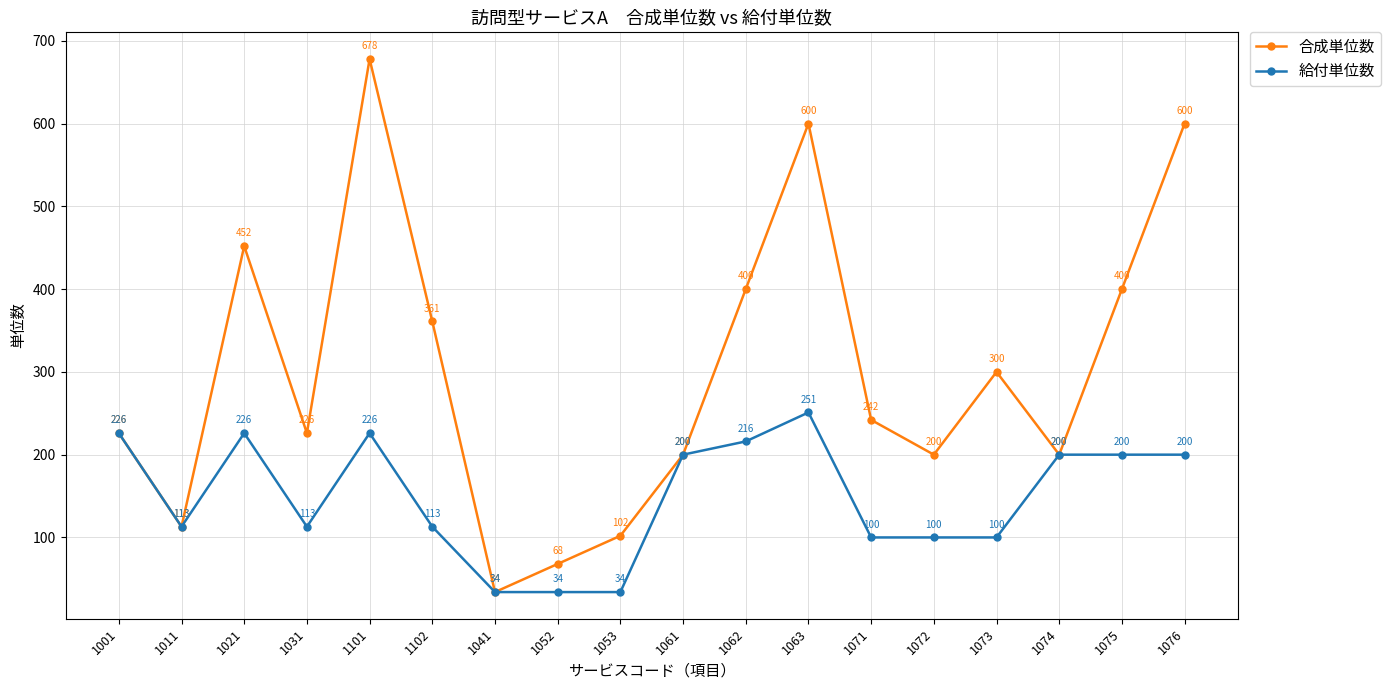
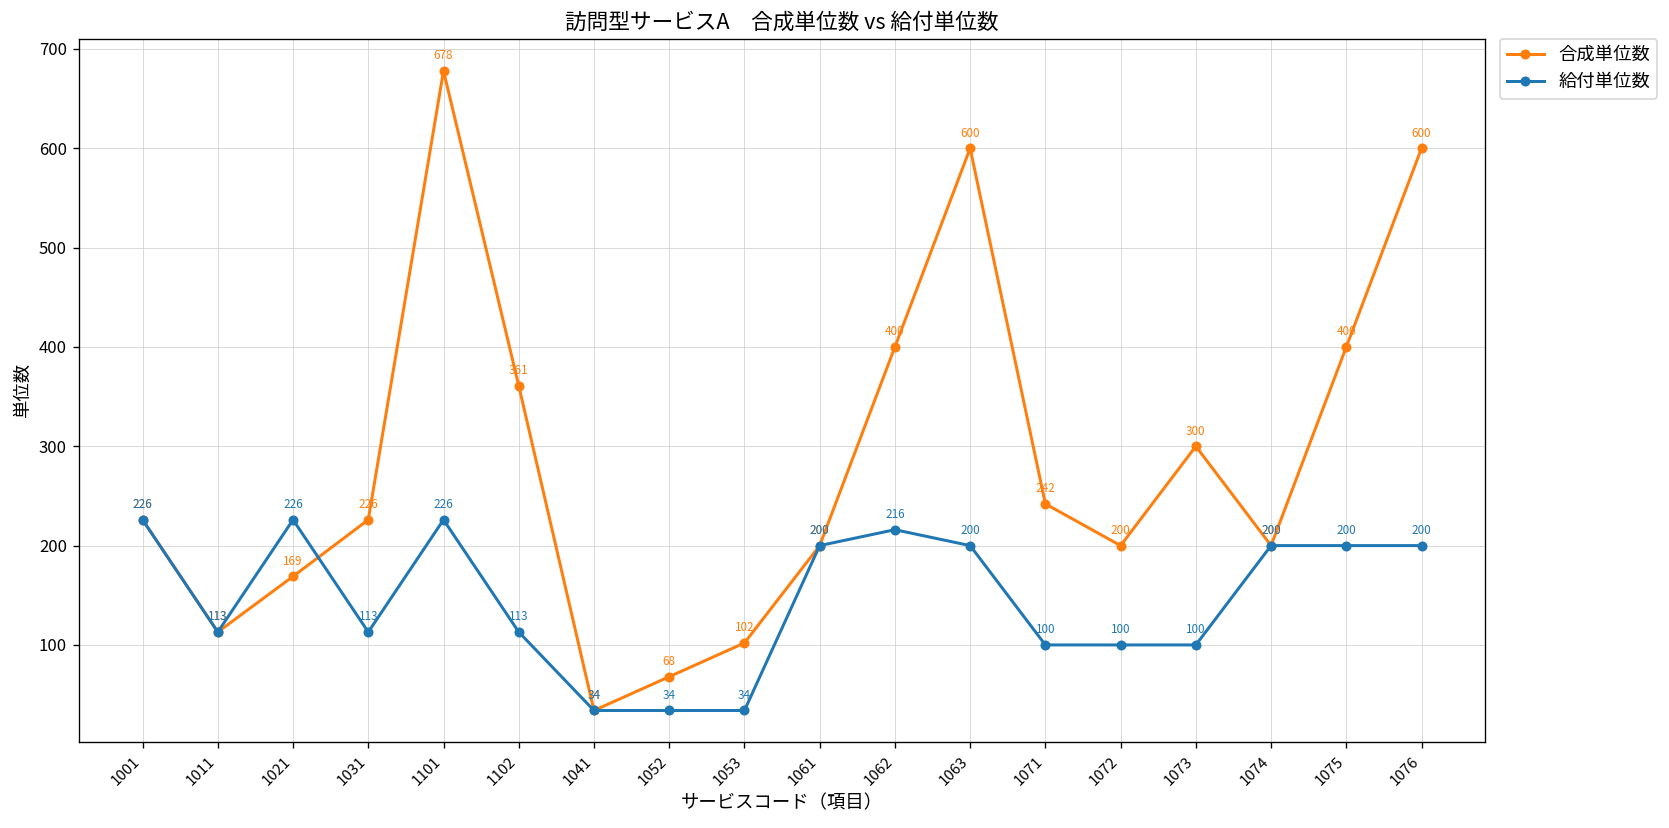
合成単位数, 1021: 452 -> 169
給付単位数, 1063: 251 -> 200
